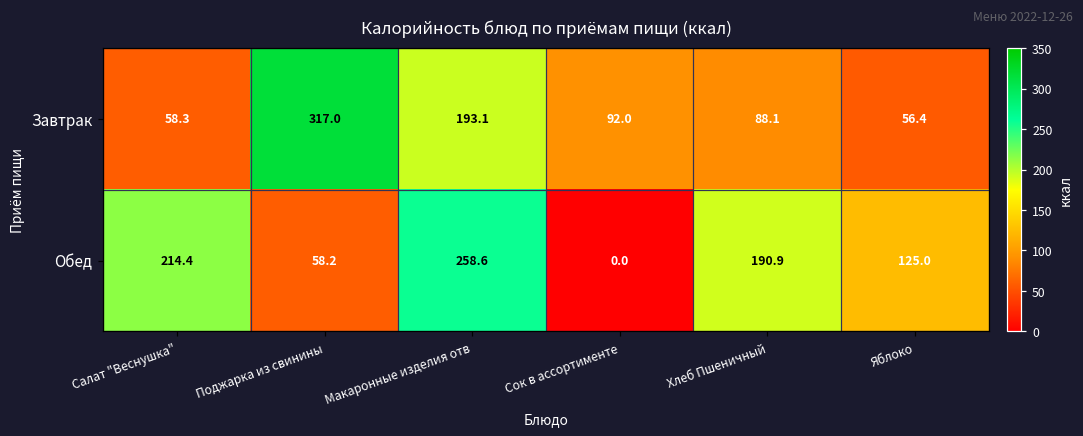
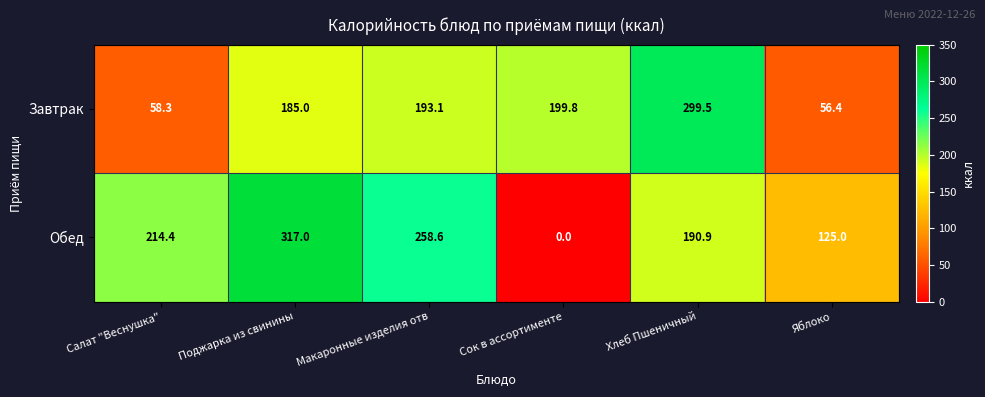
Завтрак, Поджарка из свинины: 317.0 -> 185.0
Завтрак, Сок в ассортименте: 92.0 -> 199.8
Завтрак, Хлеб Пшеничный: 88.1 -> 299.5
Обед, Поджарка из свинины: 58.2 -> 317.0
